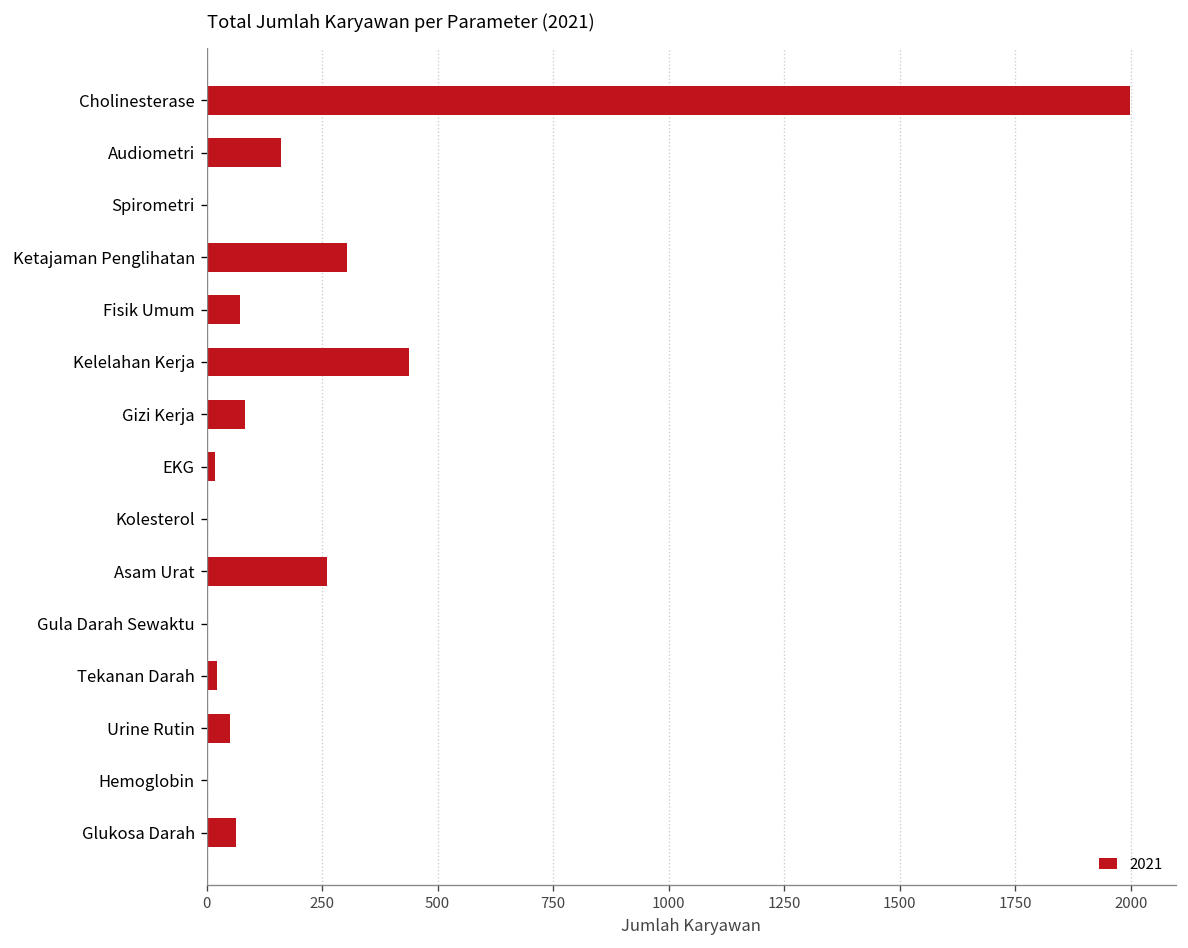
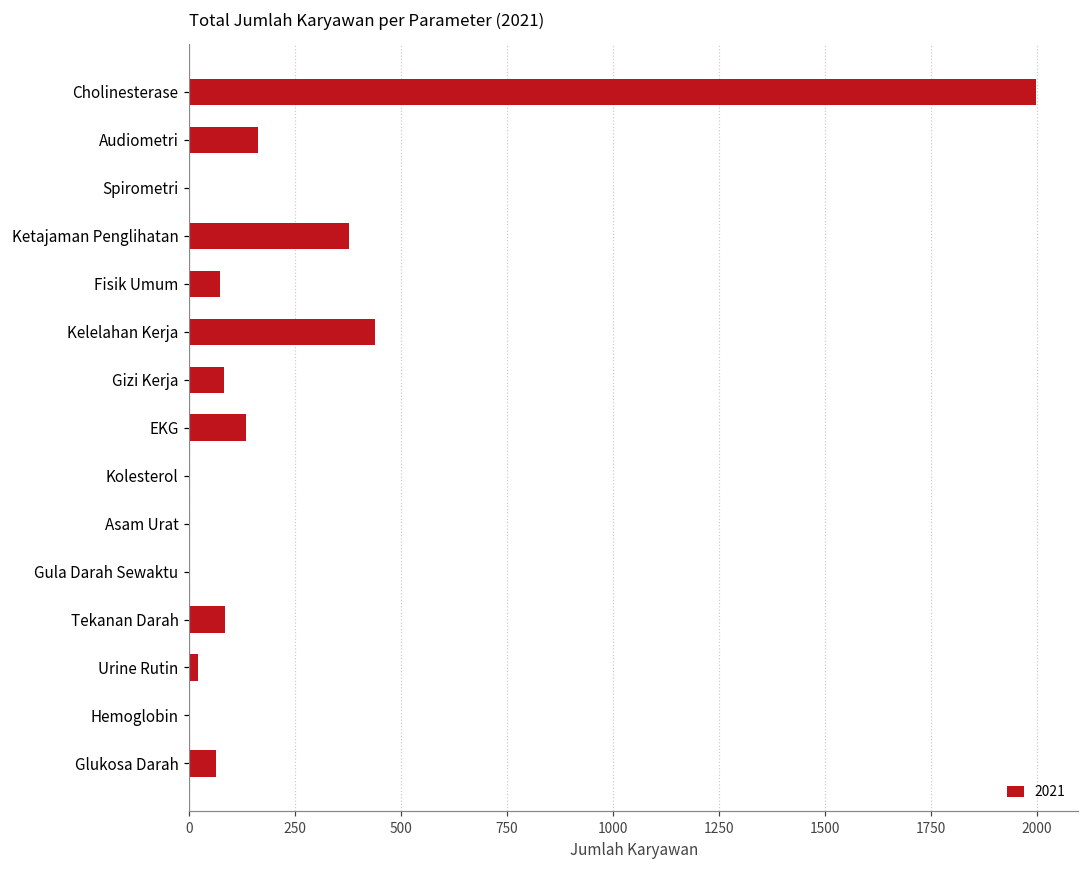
Ketajaman Penglihatan: 300 -> 380
EKG: 20 -> 140
Asam Urat: 260 -> 0
Tekanan Darah: 20 -> 80
Urine Rutin: 50 -> 20
